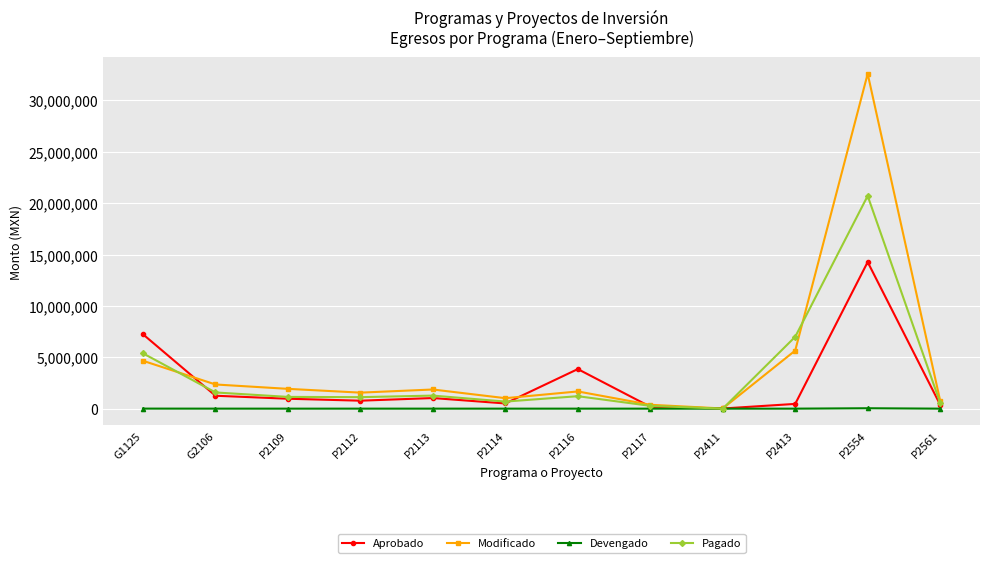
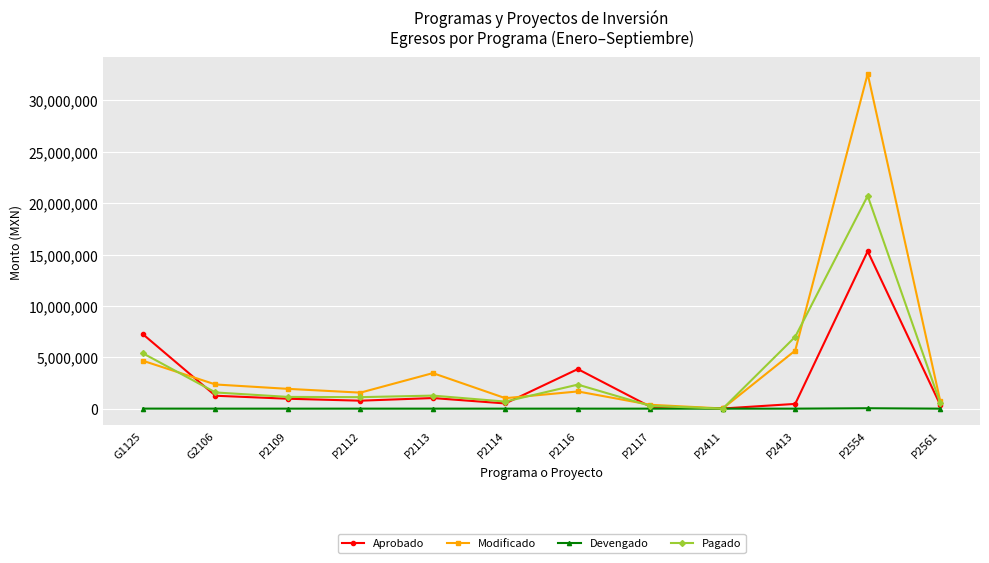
Modificado, P2113: 1,900,000 -> 3,500,000
Pagado, P2116: 1,200,000 -> 2,300,000
Aprobado, P2554: 14,300,000 -> 15,300,000
